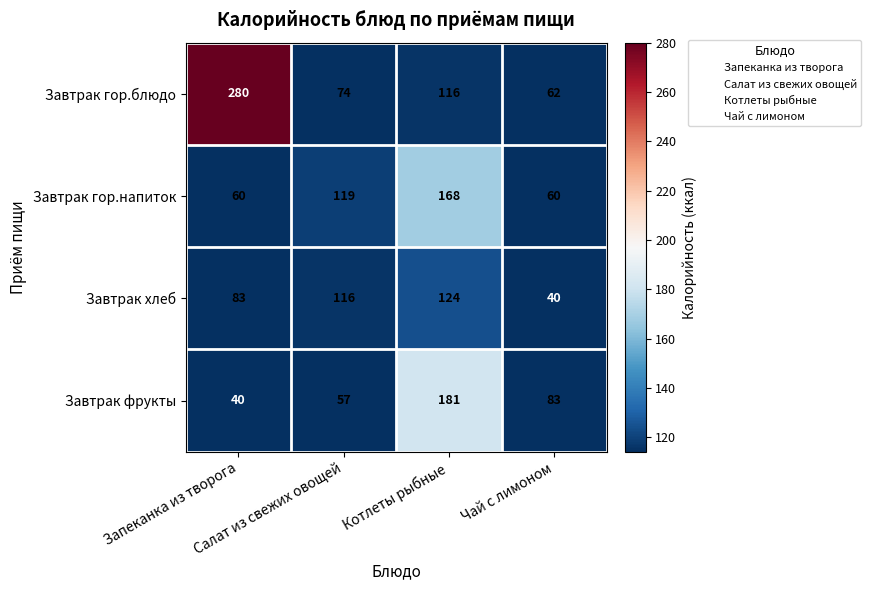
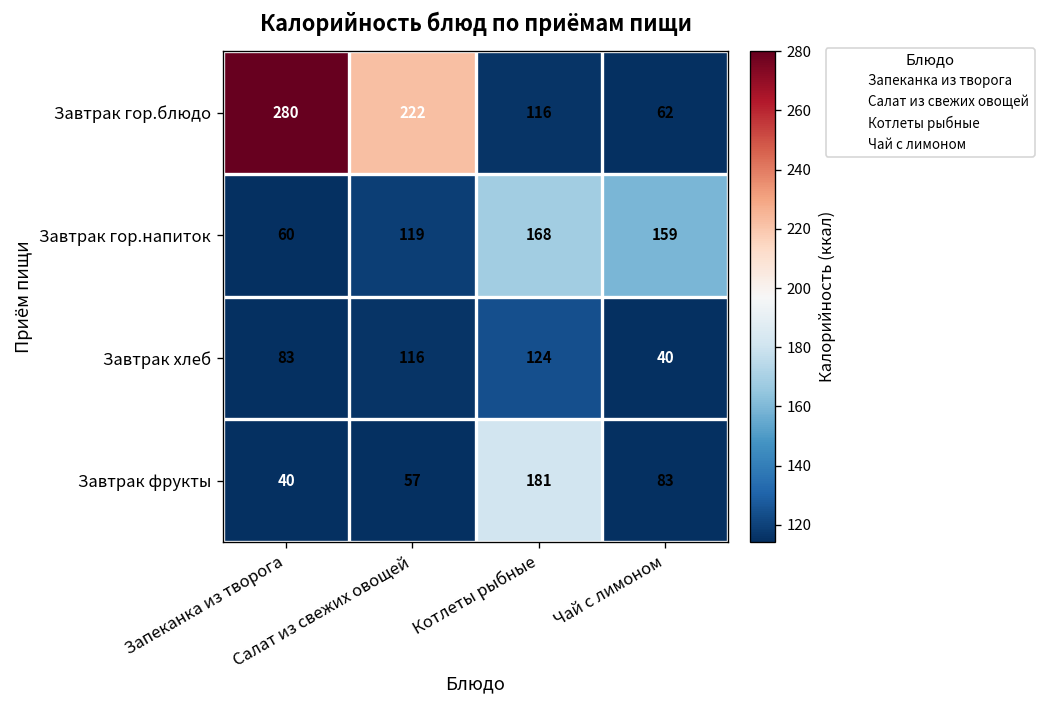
Завтрак гор.блюдо, Салат из свежих овощей: 74 -> 222
Завтрак гор.напиток, Чай с лимоном: 60 -> 159
